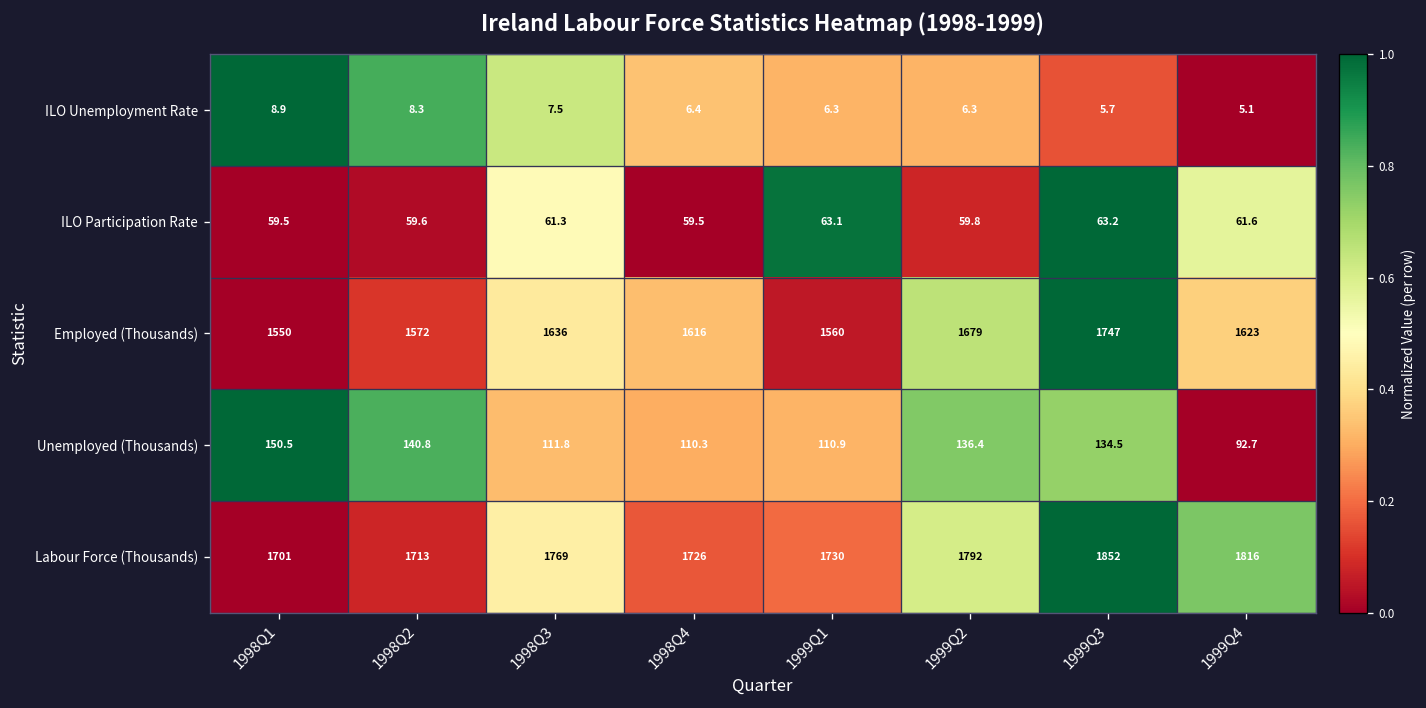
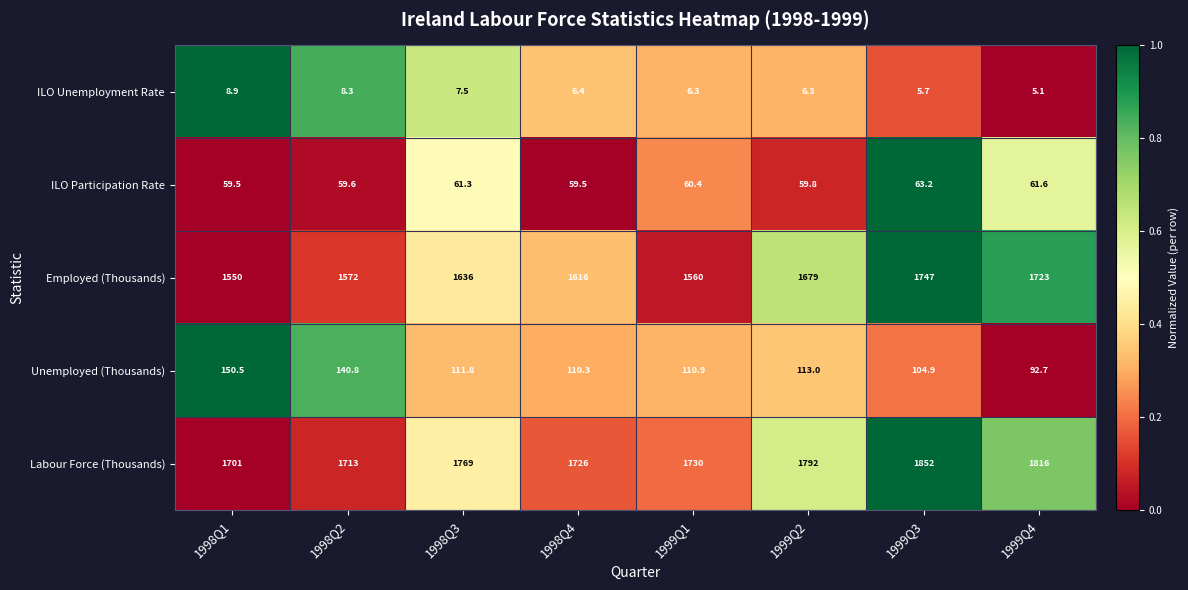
ILO Participation Rate, 1999Q1: 63.1 -> 60.4
Employed (Thousands), 1999Q4: 1623 -> 1723
Unemployed (Thousands), 1999Q2: 136.4 -> 113.0
Unemployed (Thousands), 1999Q3: 134.5 -> 104.9
